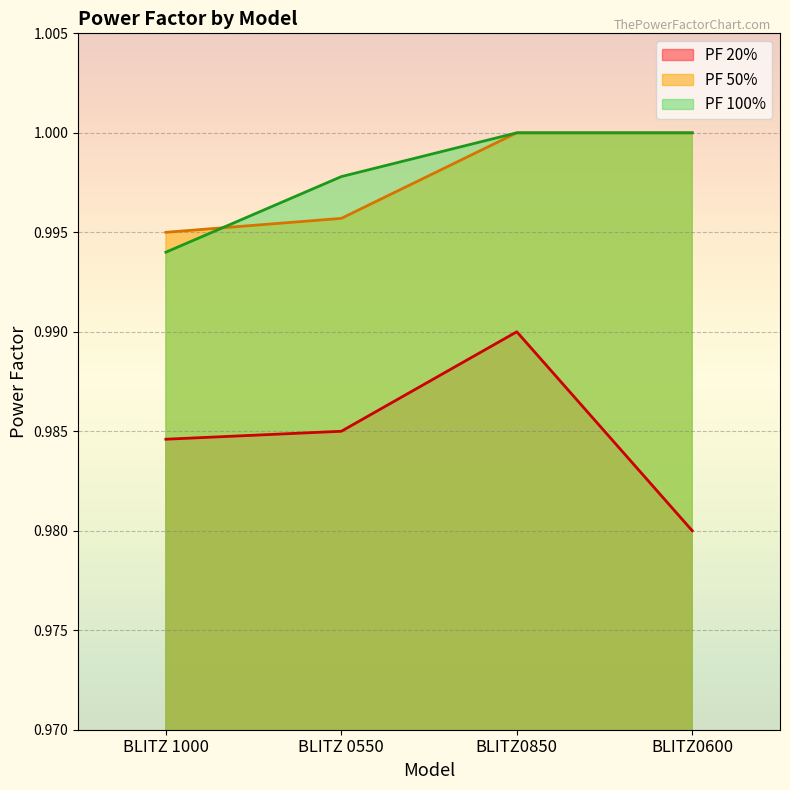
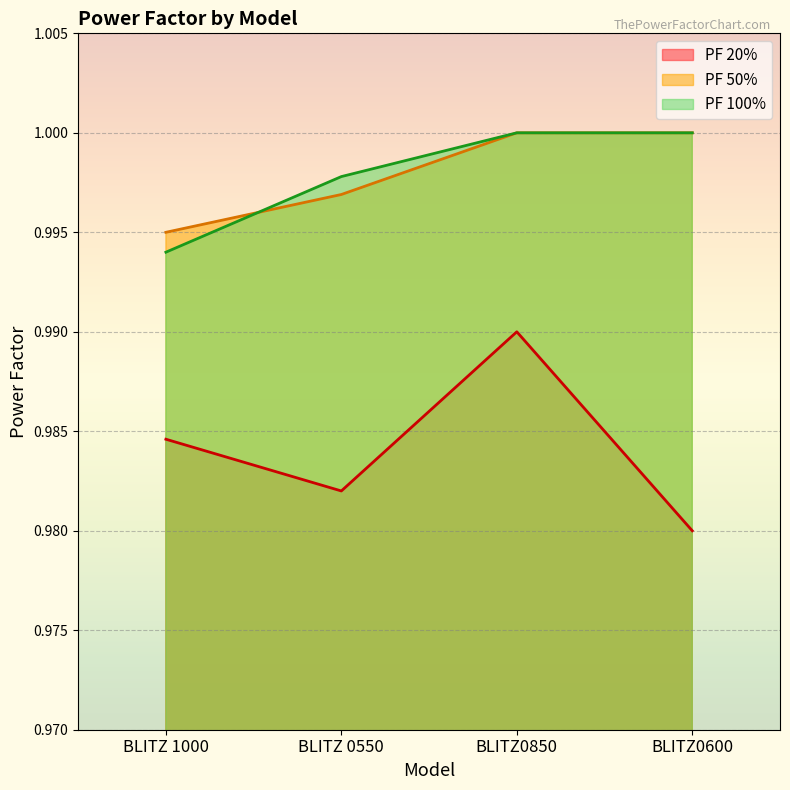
PF 20%, BLITZ 0550: 0.985 -> 0.982
PF 50%, BLITZ 0550: 0.9957 -> 0.9969
